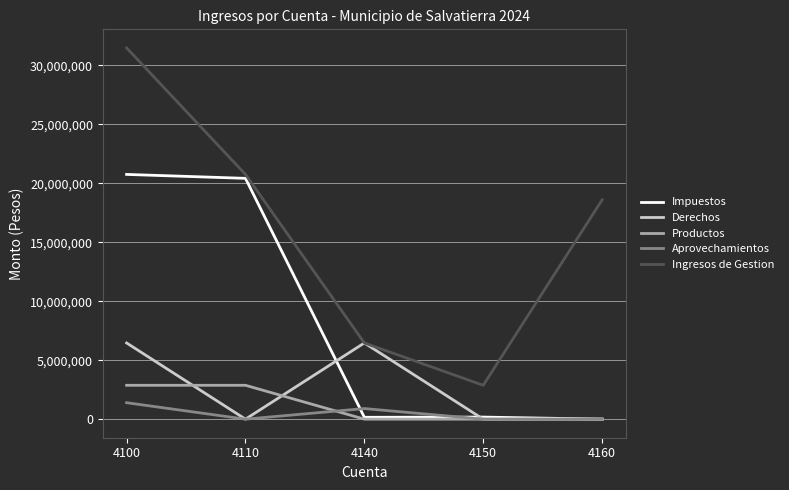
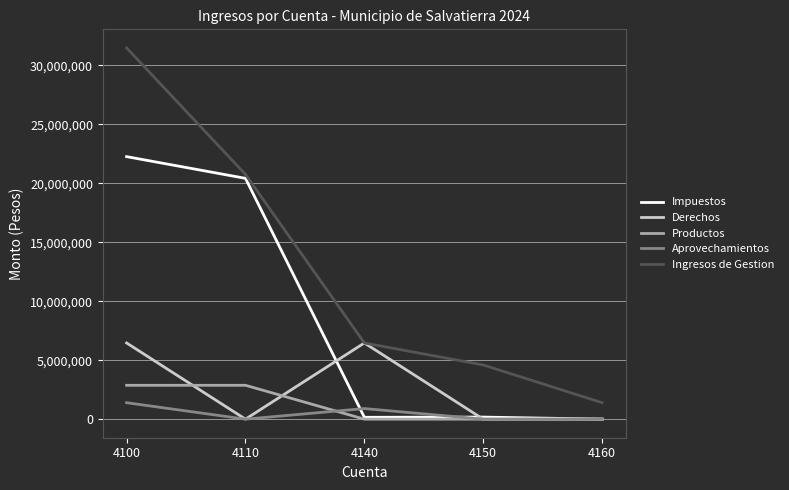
Impuestos, 4100: 20,800,000 -> 22,300,000
Ingresos de Gestion, 4150: 2,900,000 -> 4,600,000
Ingresos de Gestion, 4160: 18,600,000 -> 1,400,000
